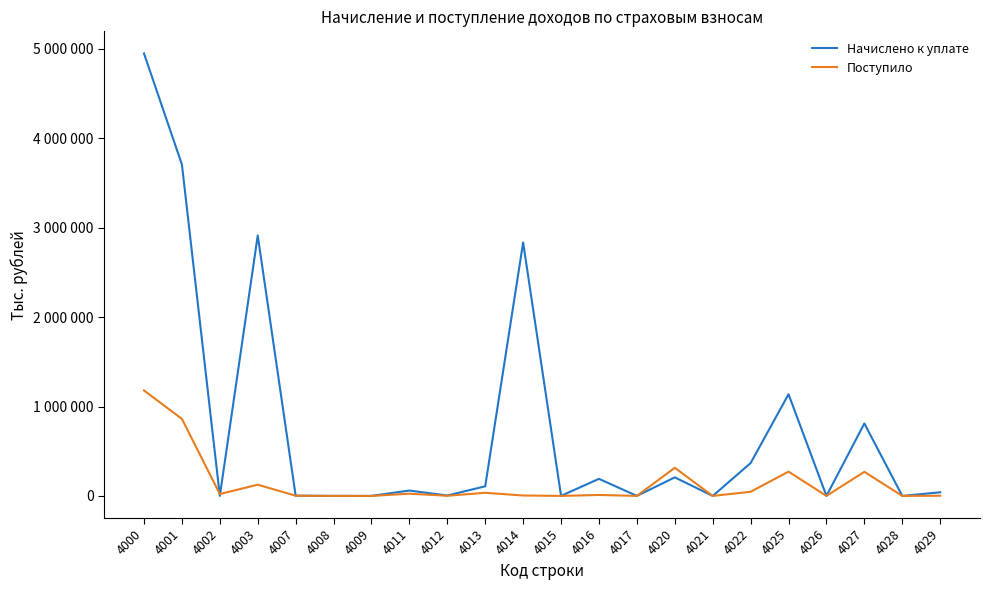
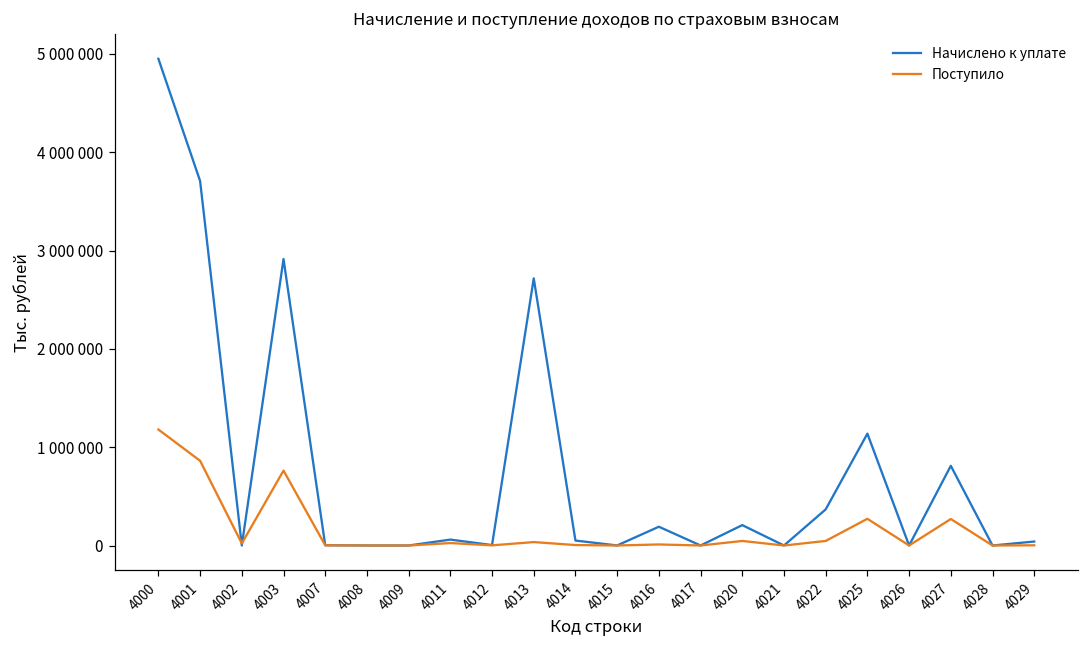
Поступило, 4003: 100000 -> 800000
Начислено к уплате, 4013: 100000 -> 2700000
Начислено к уплате, 4014: 2800000 -> 100000
Поступило, 4020: 300000 -> 0
